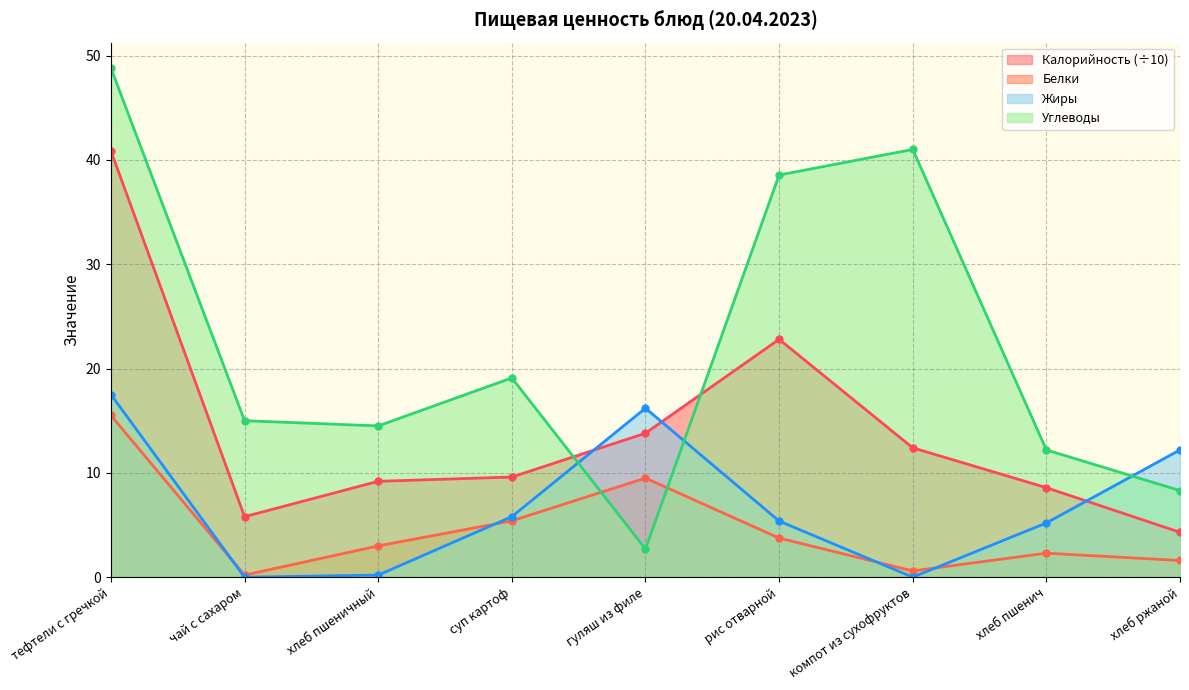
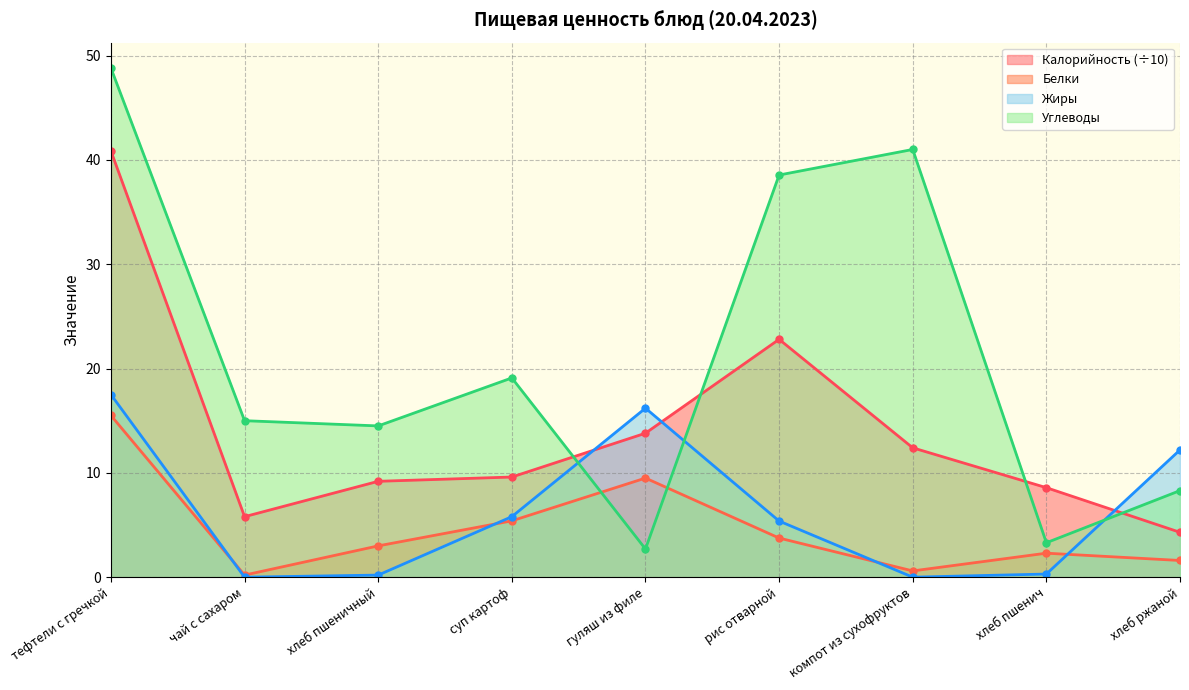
Жиры, хлеб пшенич: 5.2 -> 0.3
Углеводы, хлеб пшенич: 12.2 -> 3.3
